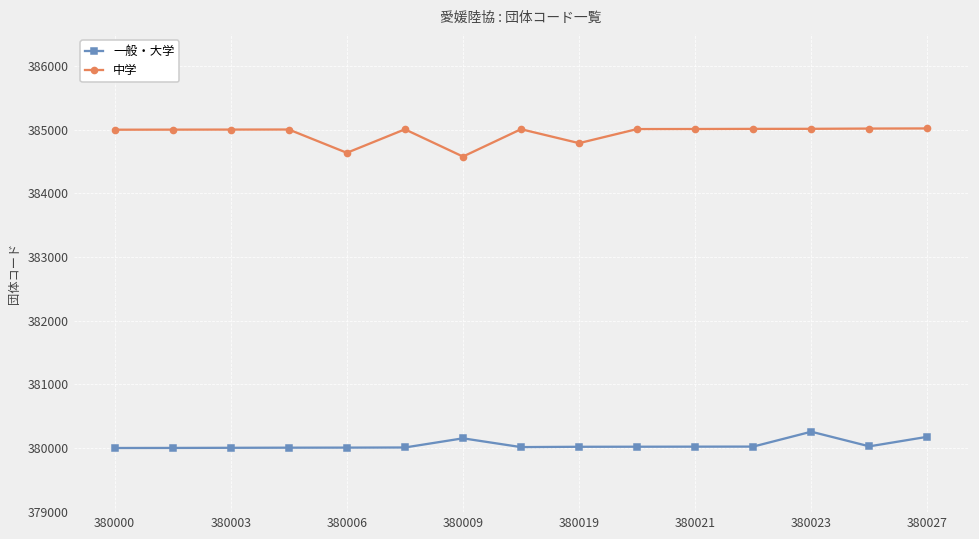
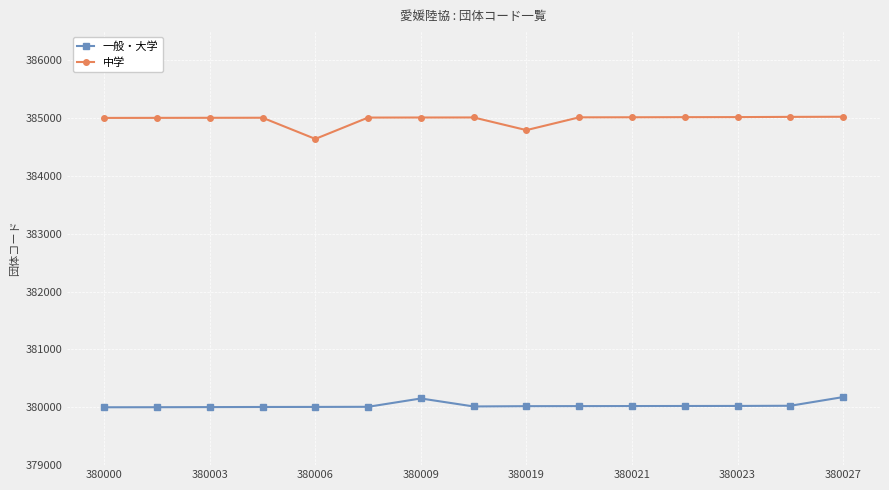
中学, 380009: 384600 -> 385000
一般・大学, 380023: 380300 -> 380000
